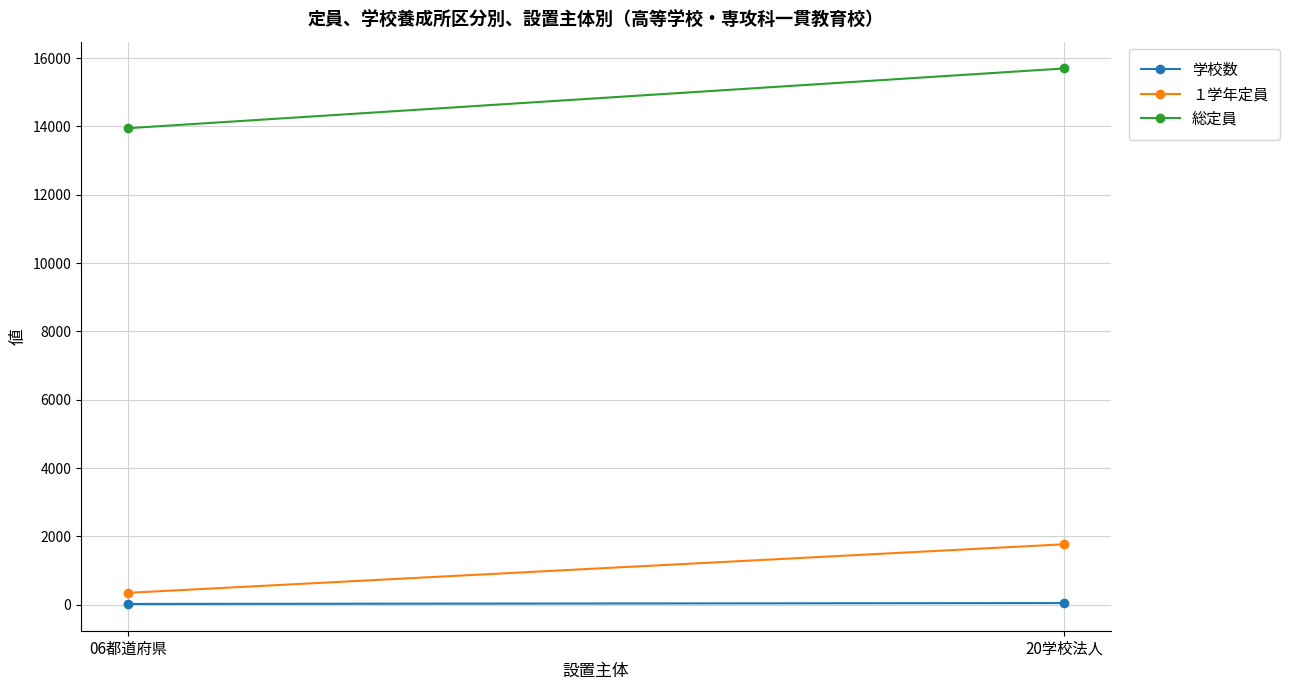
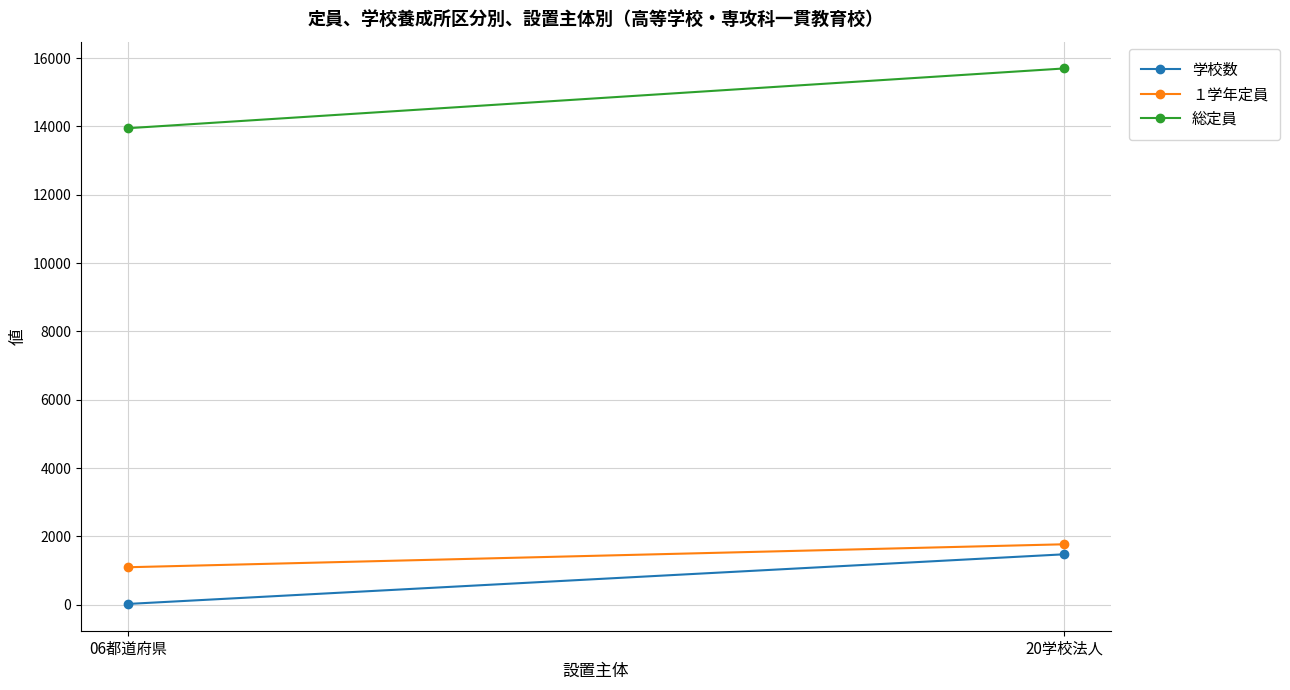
１学年定員, 06都道府県: 400 -> 1100
学校数, 20学校法人: 100 -> 1500
